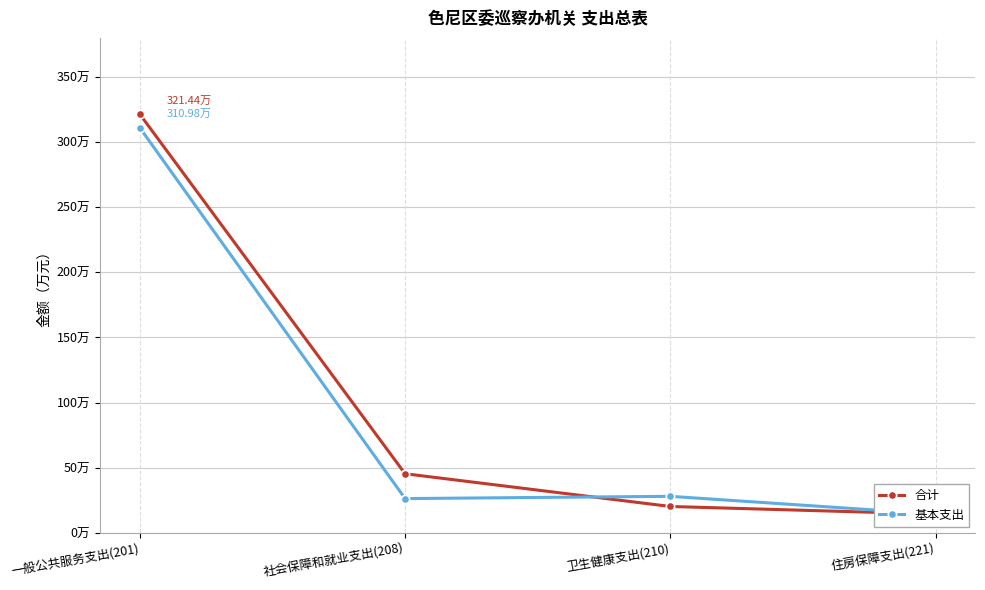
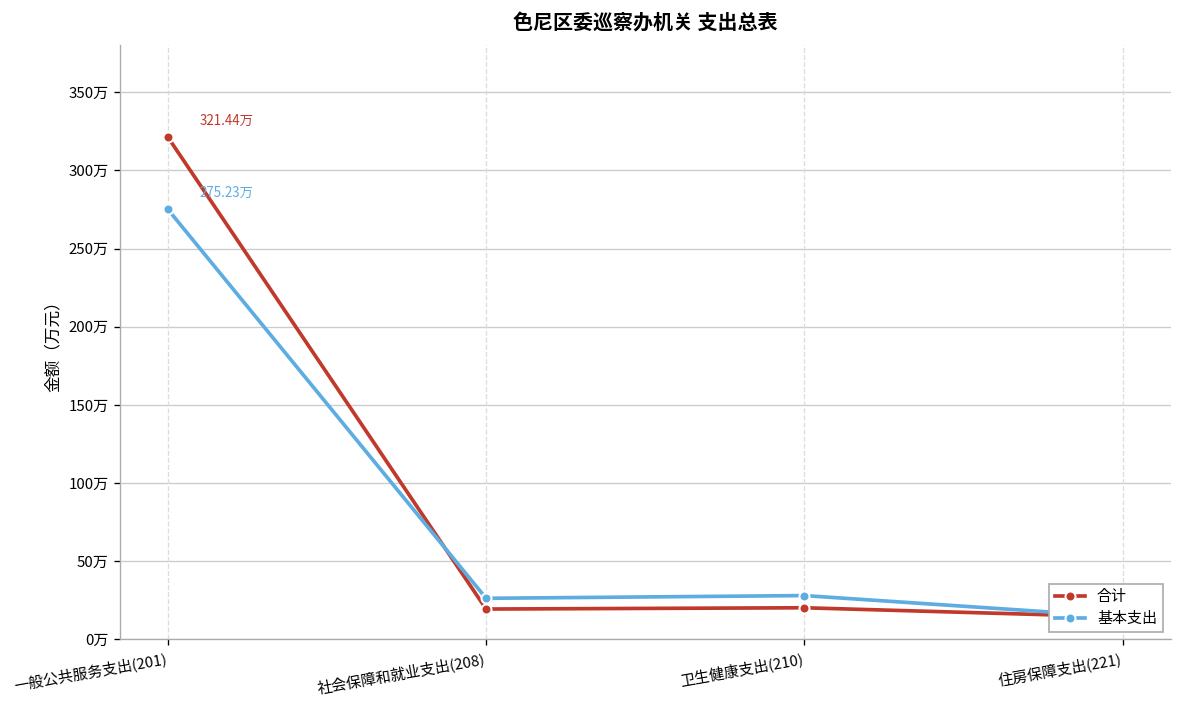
基本支出, 一般公共服务支出(201): 310.98万 -> 275.23万
合计, 社会保障和就业支出(208): 45万 -> 19万
